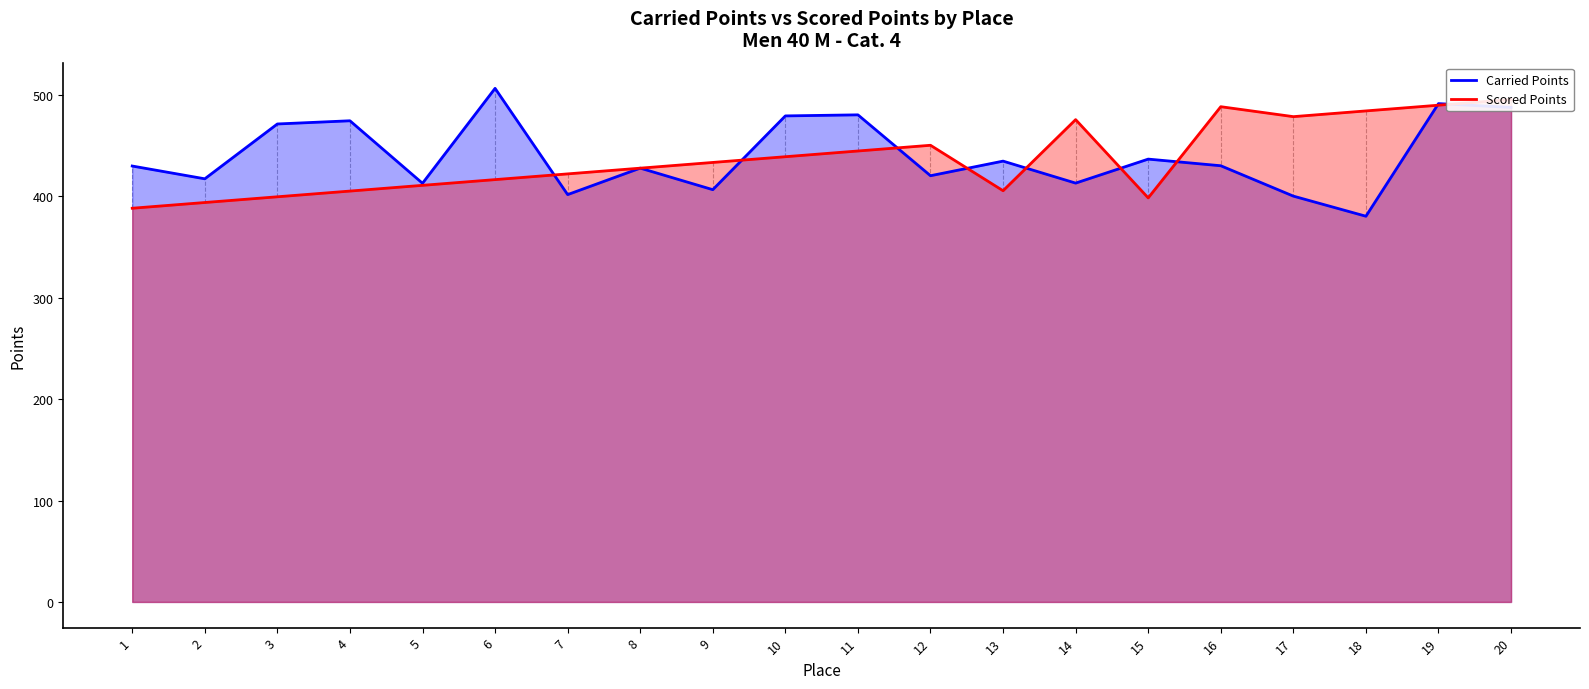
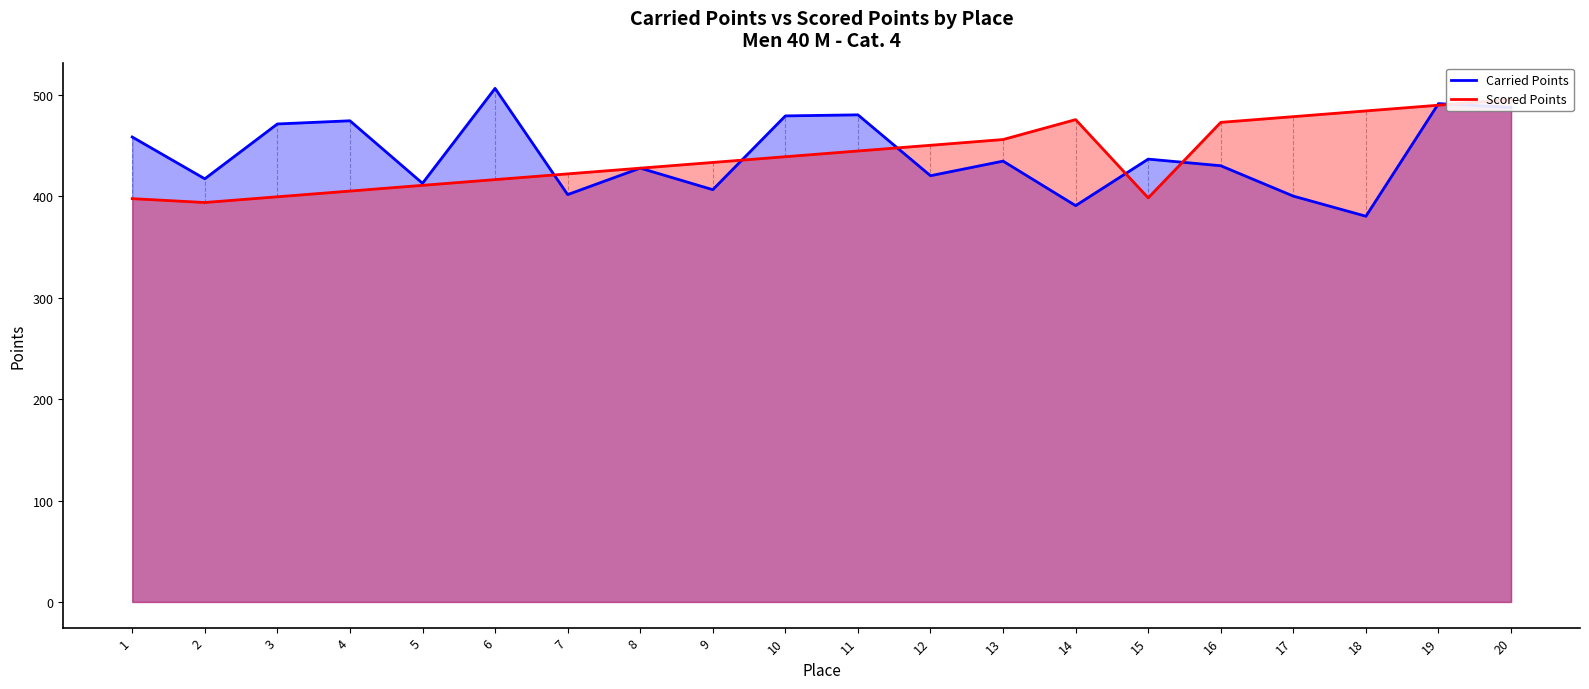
Carried Points, 1: 430 -> 458
Scored Points, 1: 388 -> 398
Scored Points, 13: 405 -> 456
Carried Points, 14: 413 -> 391
Scored Points, 16: 488 -> 473
